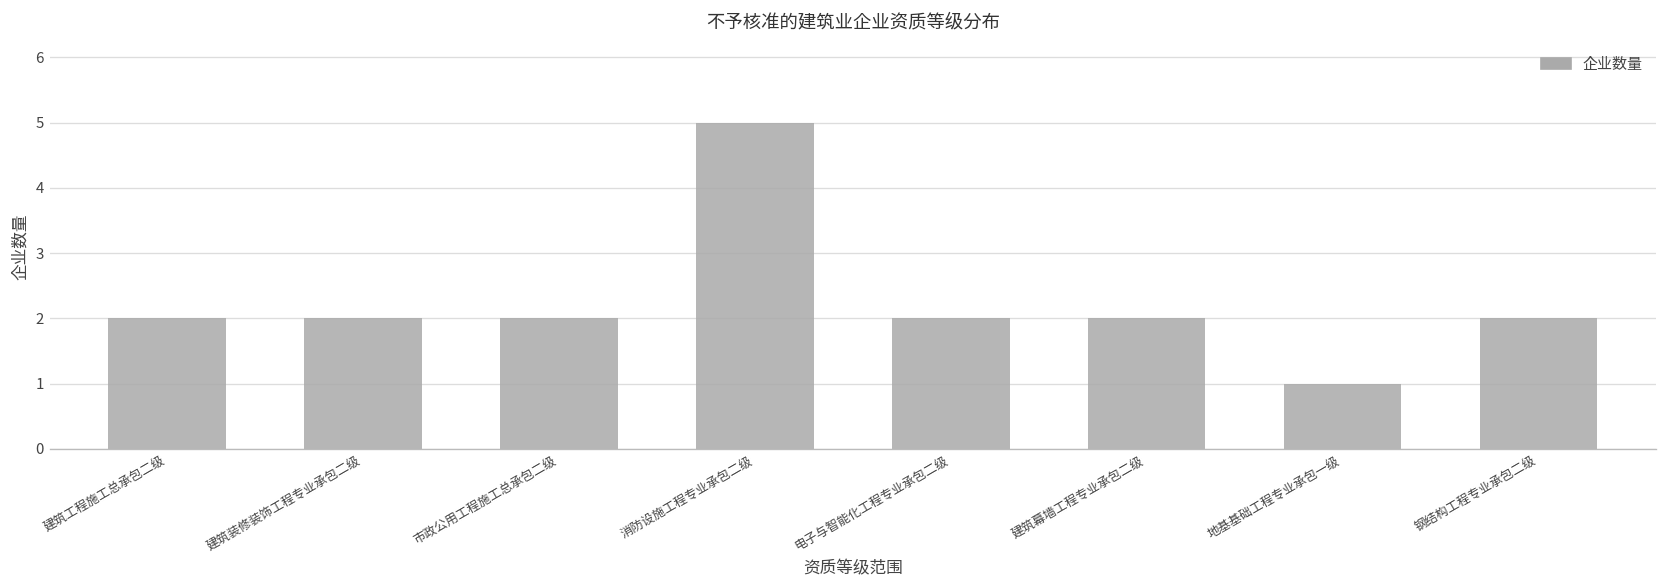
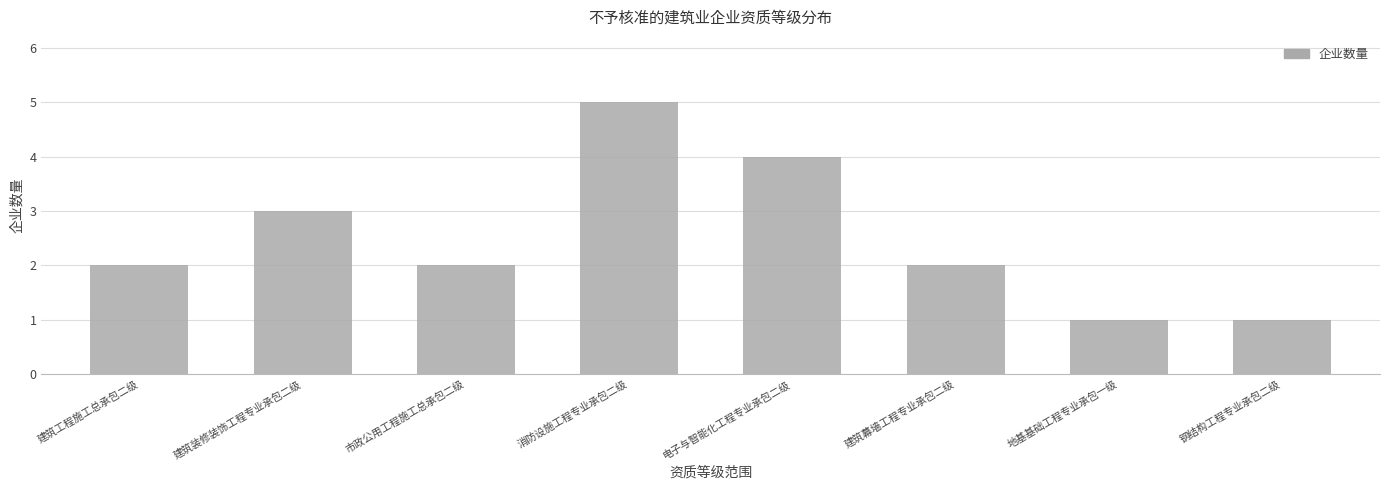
建筑装修装饰工程专业承包二级: 2 -> 3
电子与智能化工程专业承包二级: 2 -> 4
钢结构工程专业承包二级: 2 -> 1
